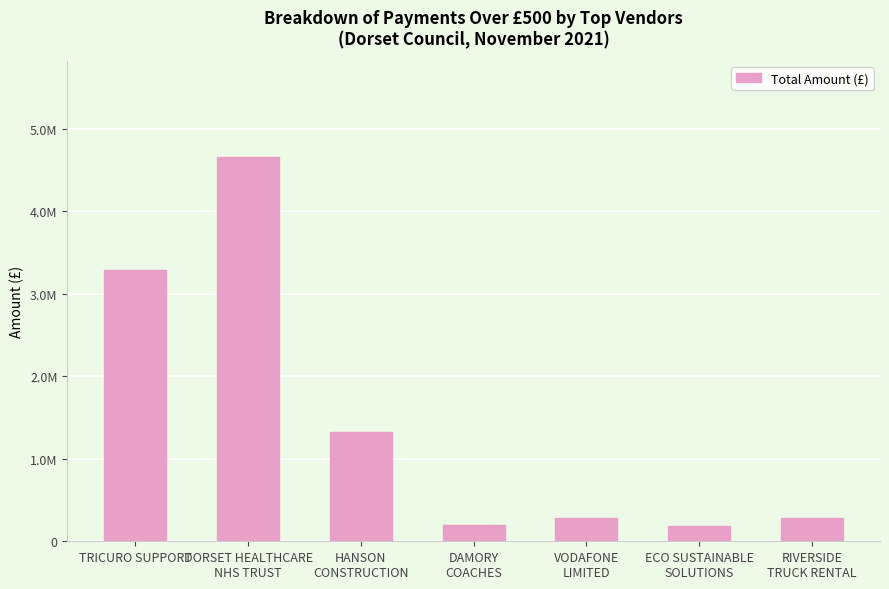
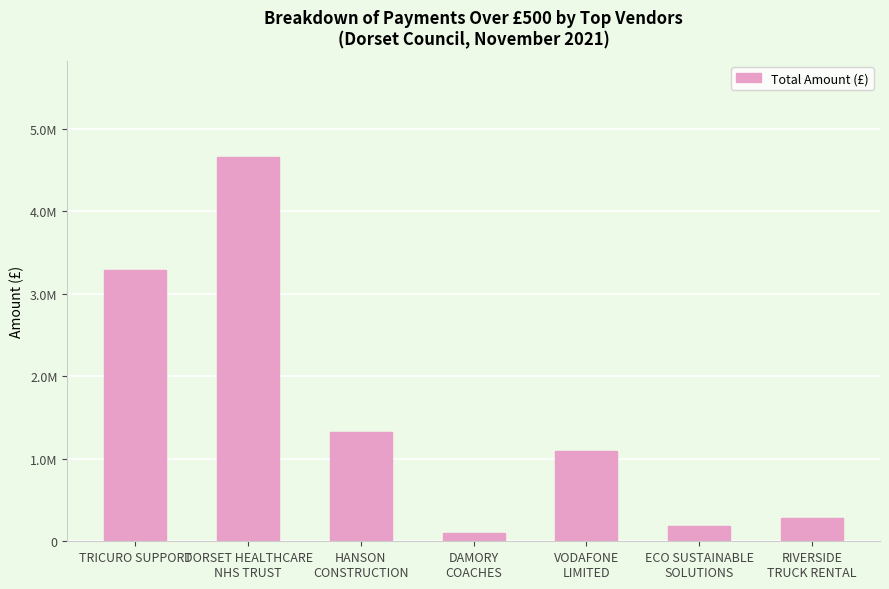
DAMORY COACHES: 200000 -> 100000
VODAFONE LIMITED: 300000 -> 1100000
